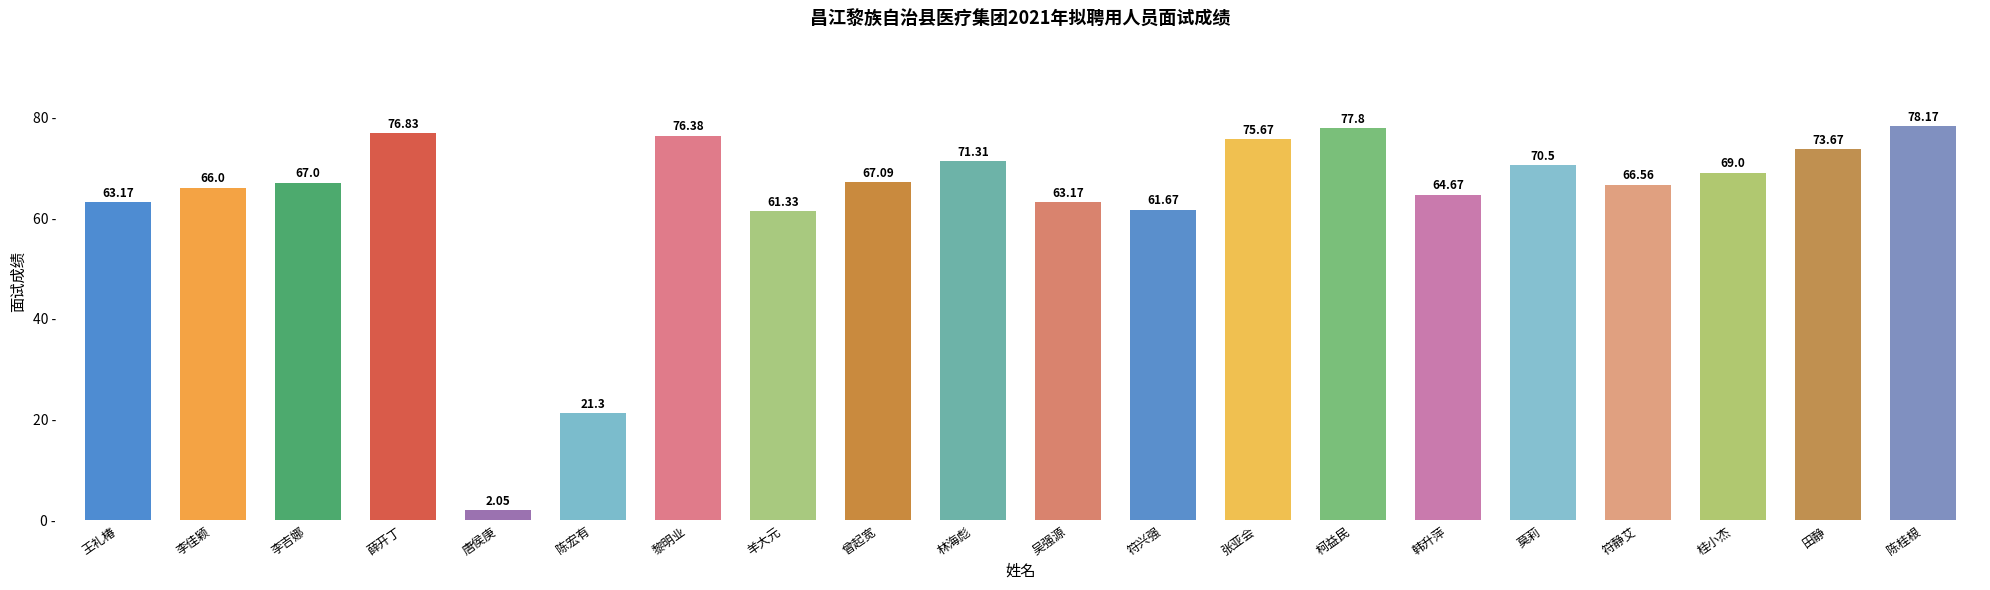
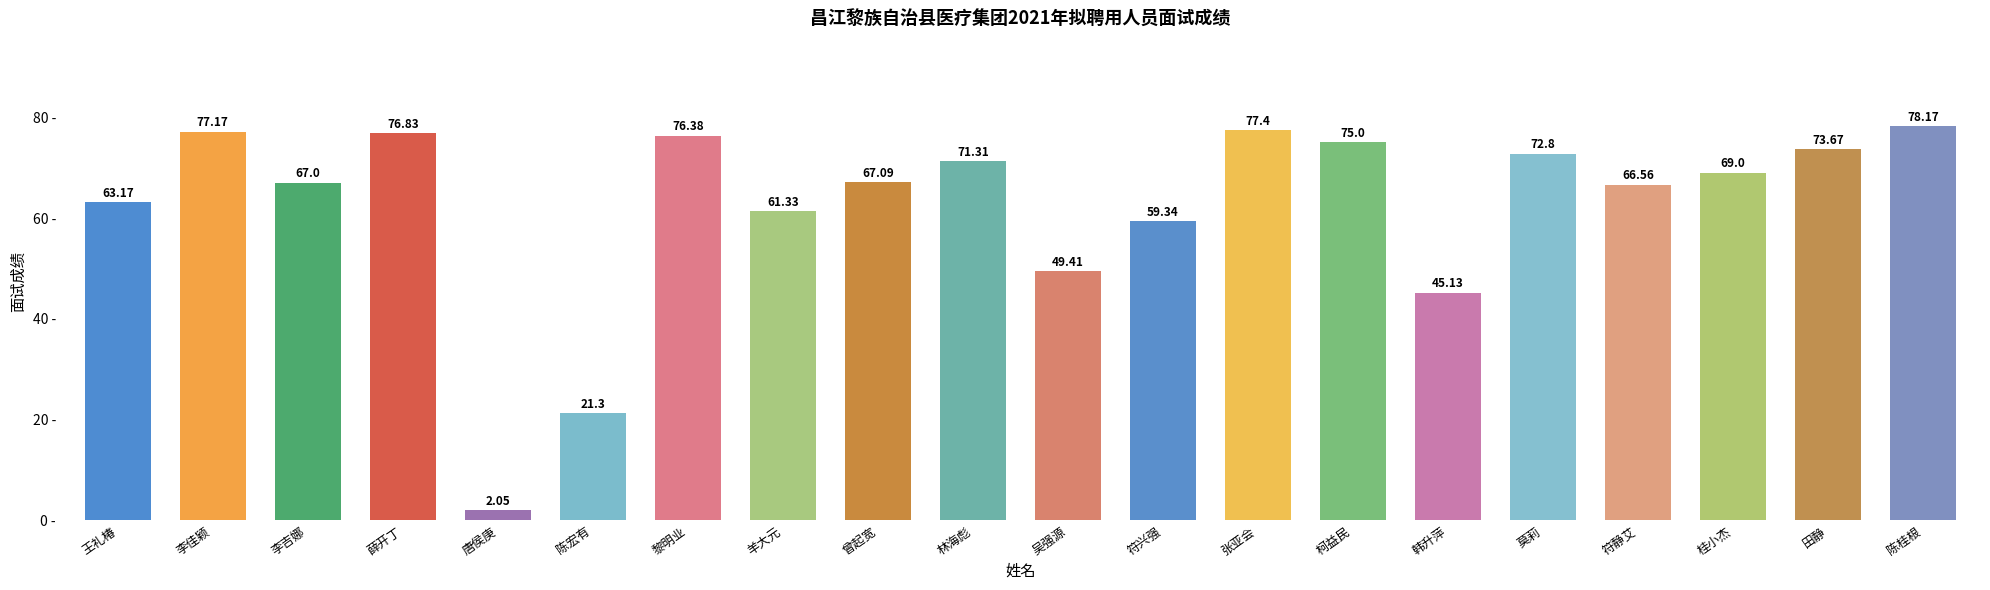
李佳颖: 66.0 -> 77.17
吴强源: 63.17 -> 49.41
符兴强: 61.67 -> 59.34
张亚会: 75.67 -> 77.4
柯益民: 77.8 -> 75.0
韩升萍: 64.67 -> 45.13
莫莉: 70.5 -> 72.8
